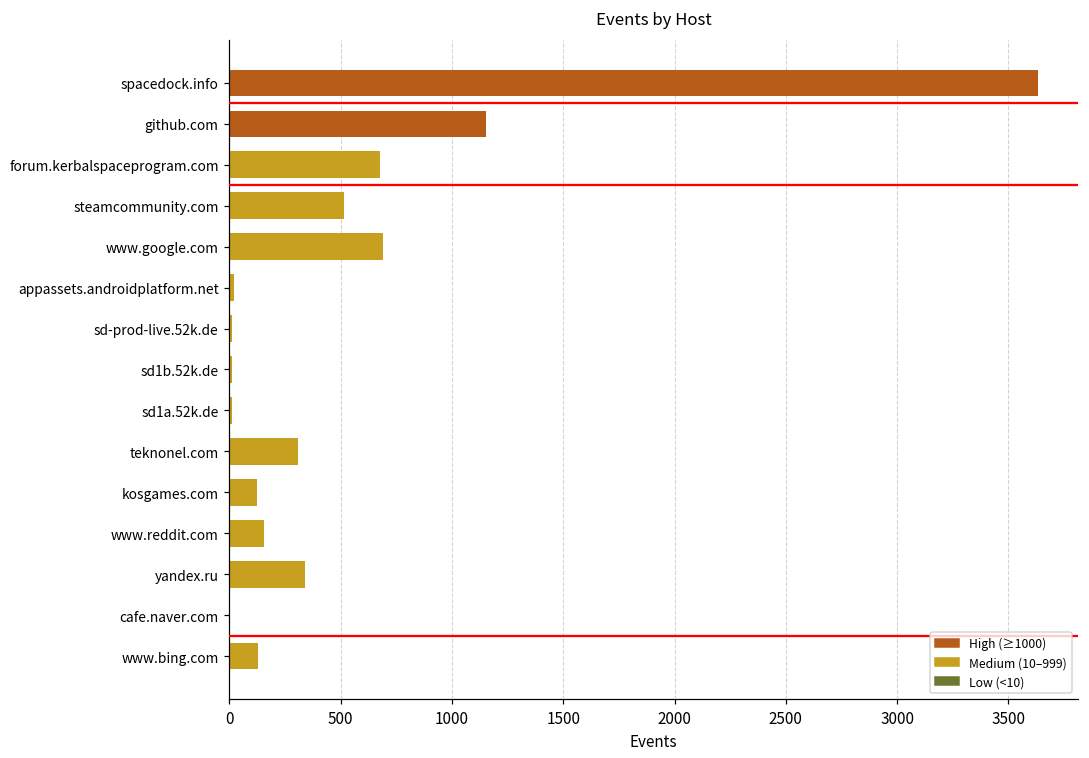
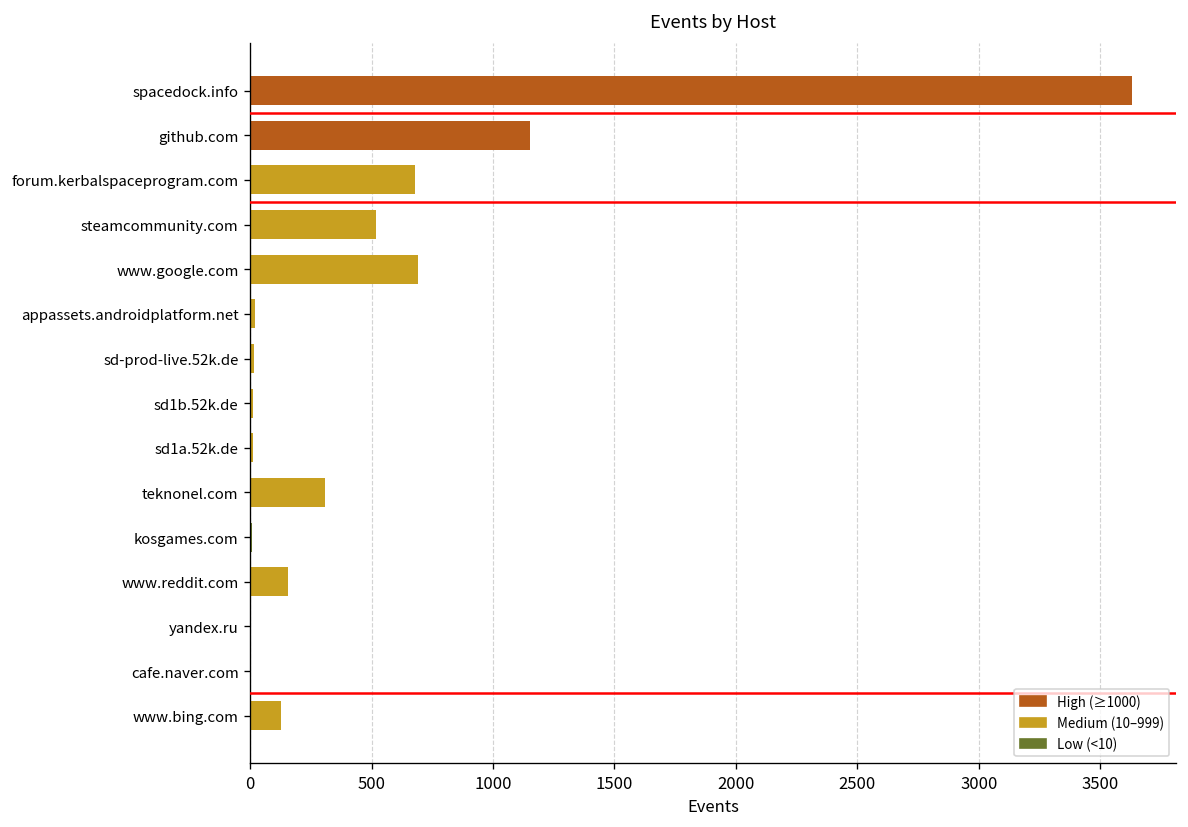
kosgames.com: 130 -> 10
yandex.ru: 340 -> 0
